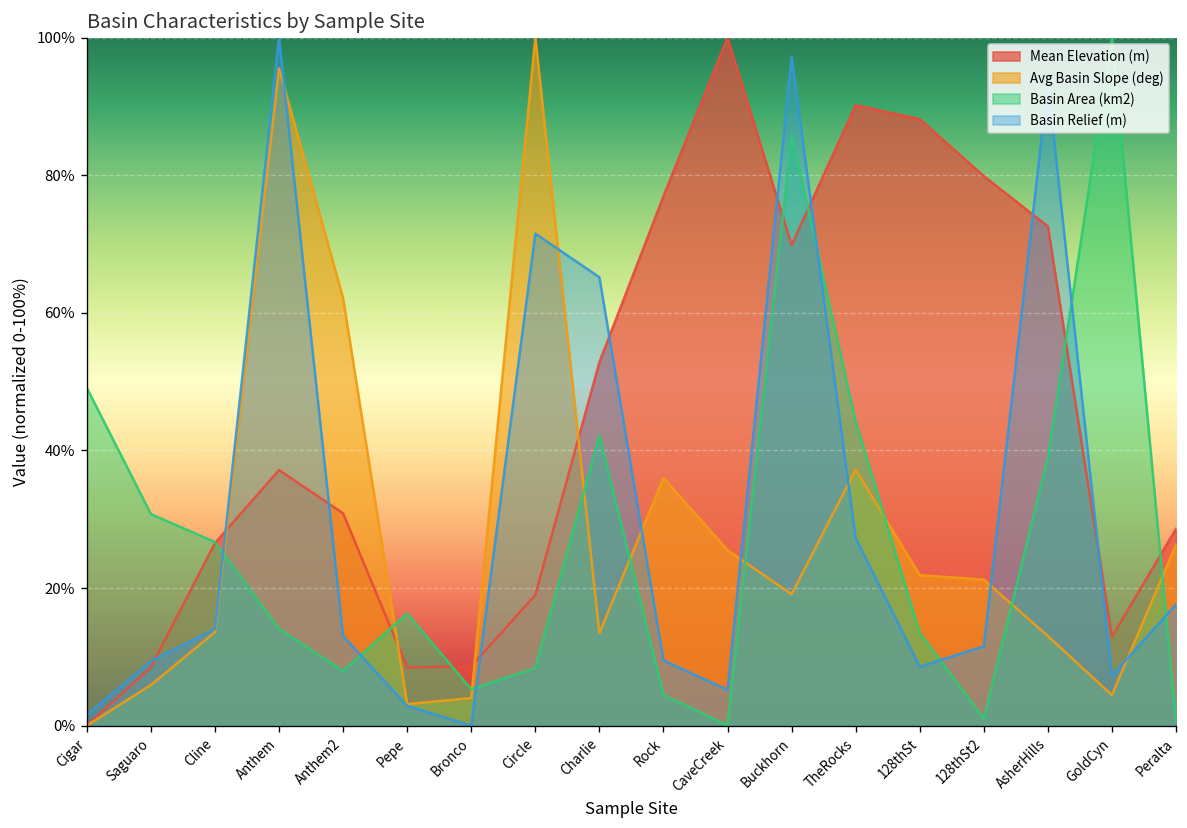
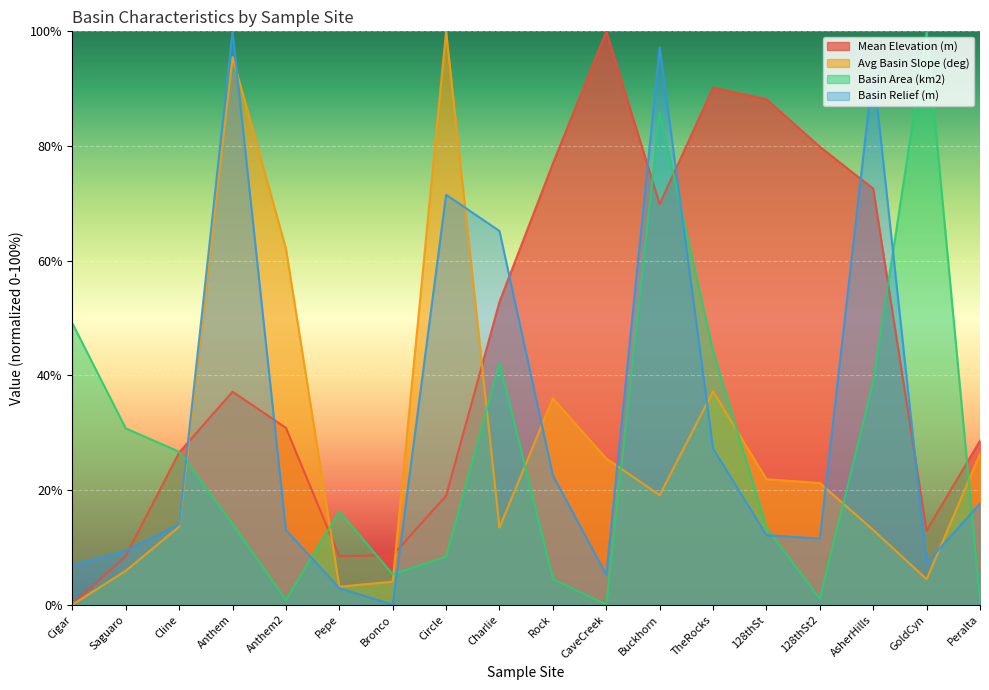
Basin Relief (m), Cigar: 2% -> 7%
Basin Area (km2), Anthem2: 8% -> 1%
Basin Relief (m), Rock: 9% -> 23%
Basin Relief (m), 128thSt: 9% -> 12%
